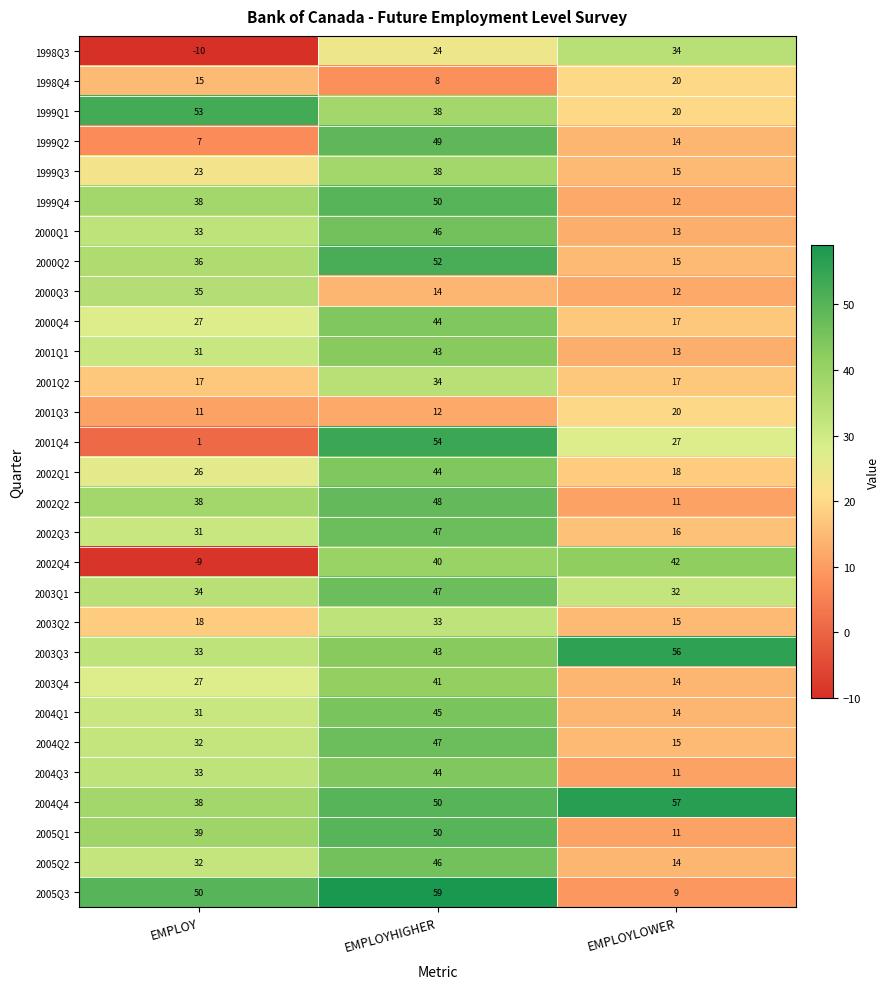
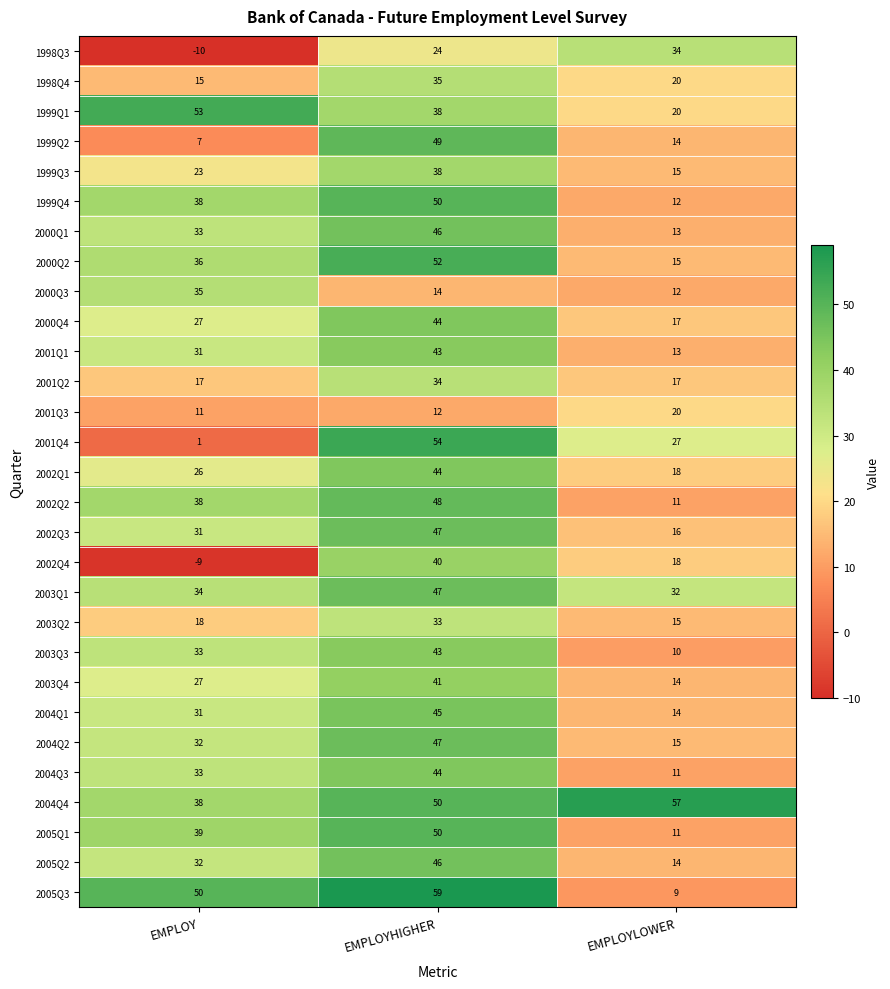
1998Q4, EMPLOYHIGHER: 8 -> 35
2002Q4, EMPLOYLOWER: 42 -> 18
2003Q3, EMPLOYLOWER: 56 -> 10
